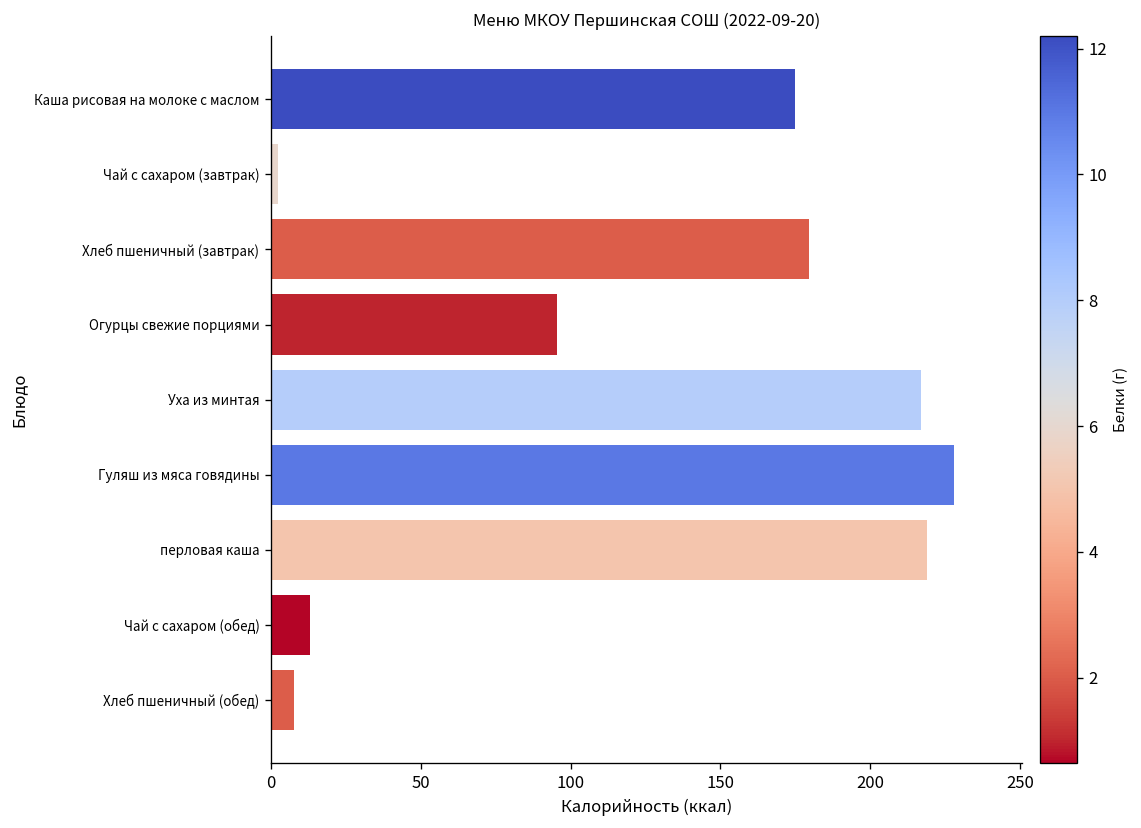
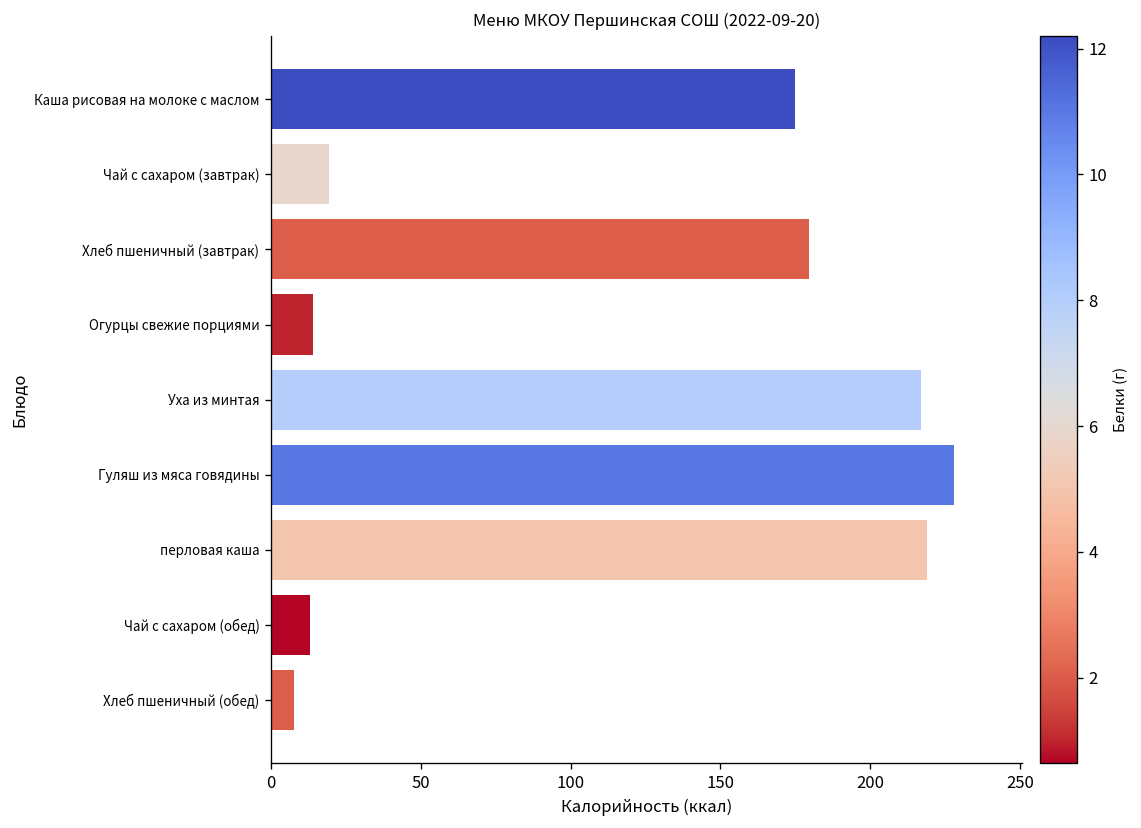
Чай с сахаром (завтрак): 2 -> 19
Огурцы свежие порциями: 95 -> 14
